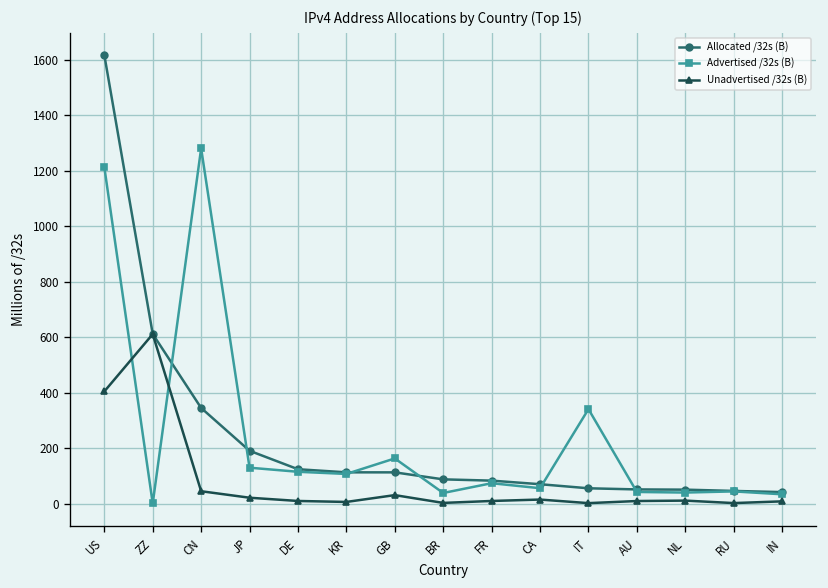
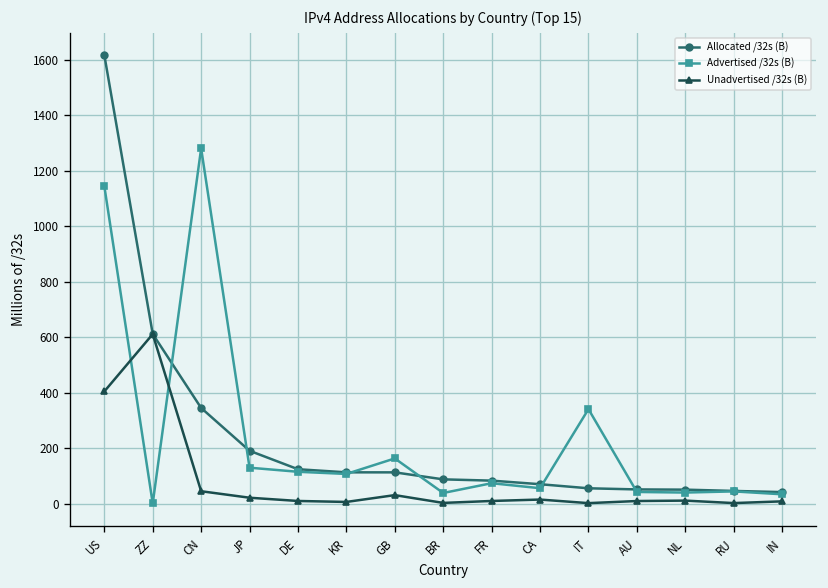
Advertised /32s (B), US: 1210 -> 1140
